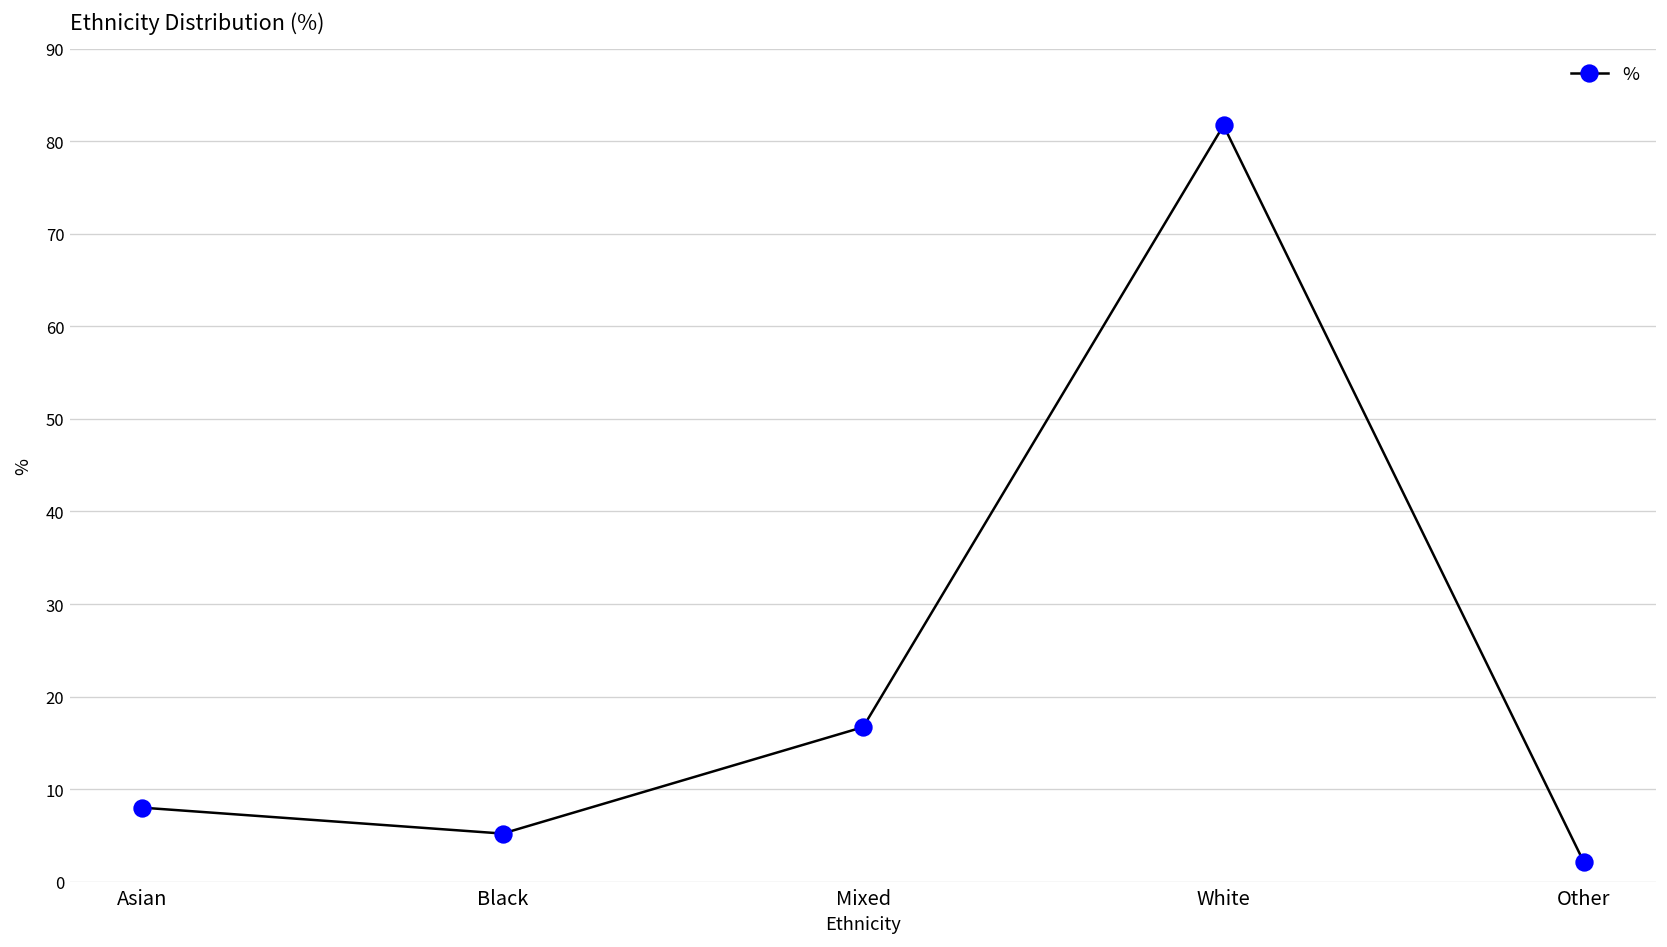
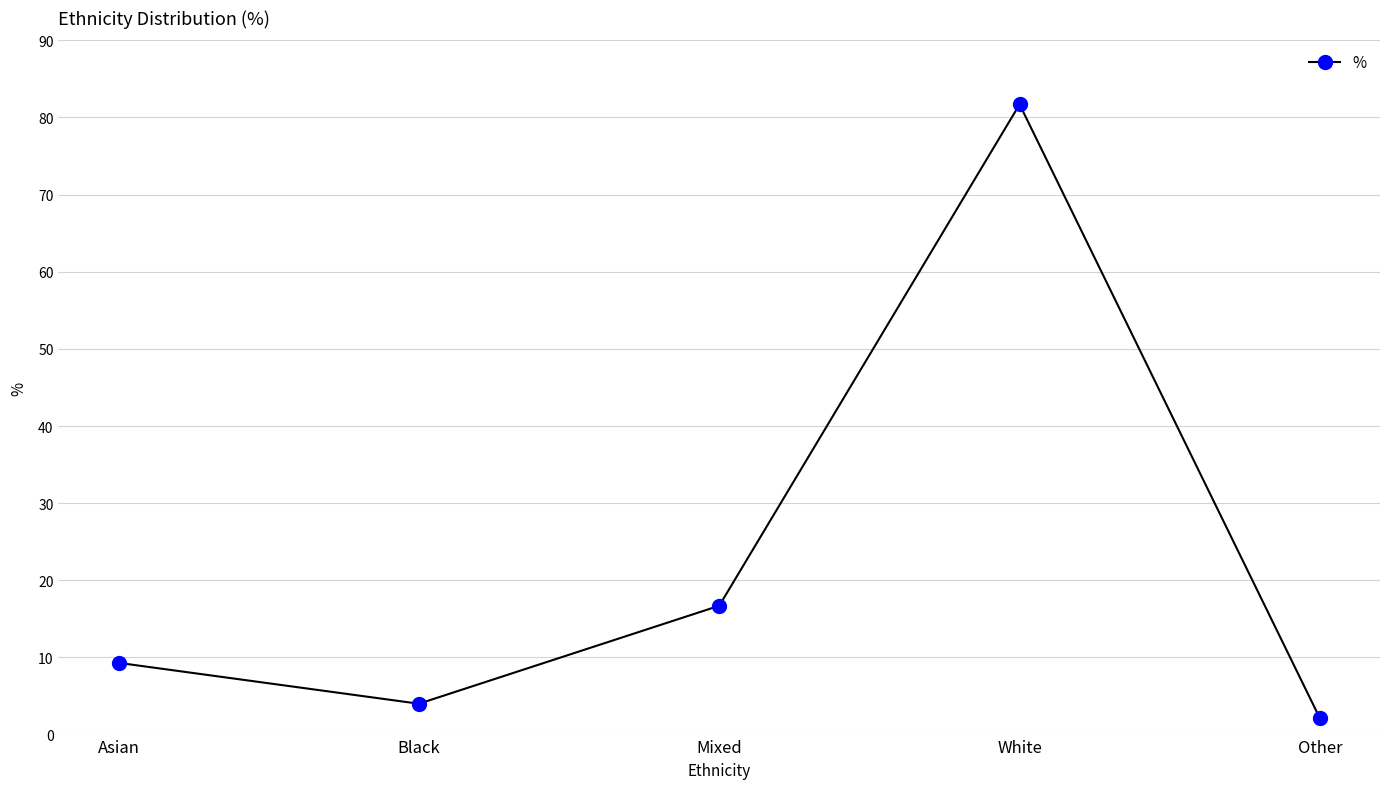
Asian: 8 -> 9
Black: 5 -> 4
